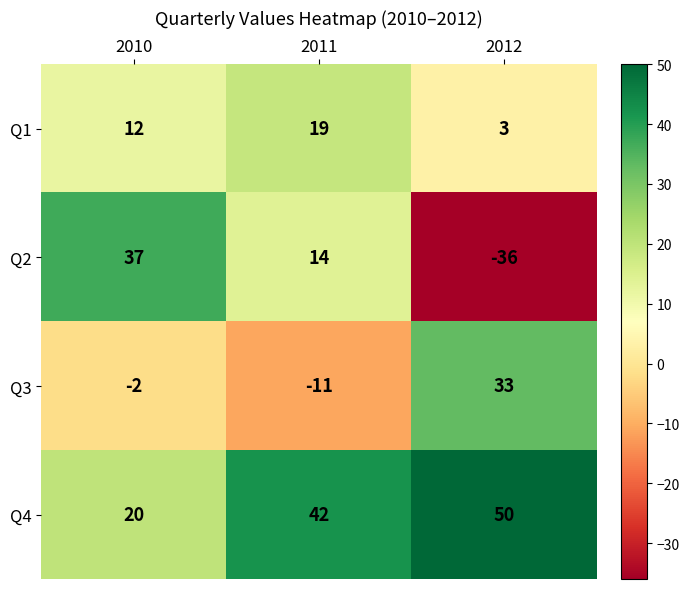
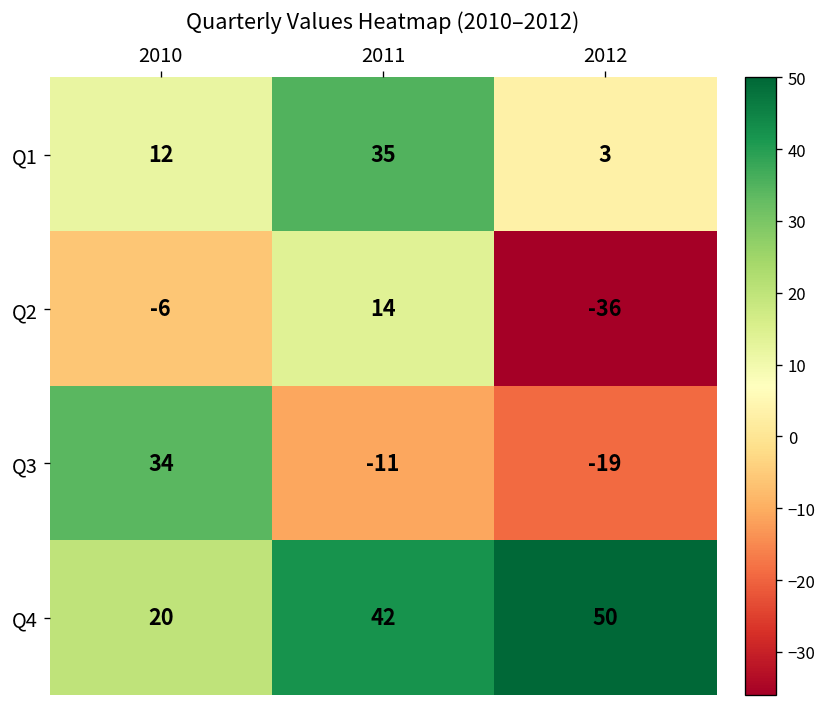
Q1, 2011: 19 -> 35
Q2, 2010: 37 -> -6
Q3, 2010: -2 -> 34
Q3, 2012: 33 -> -19
